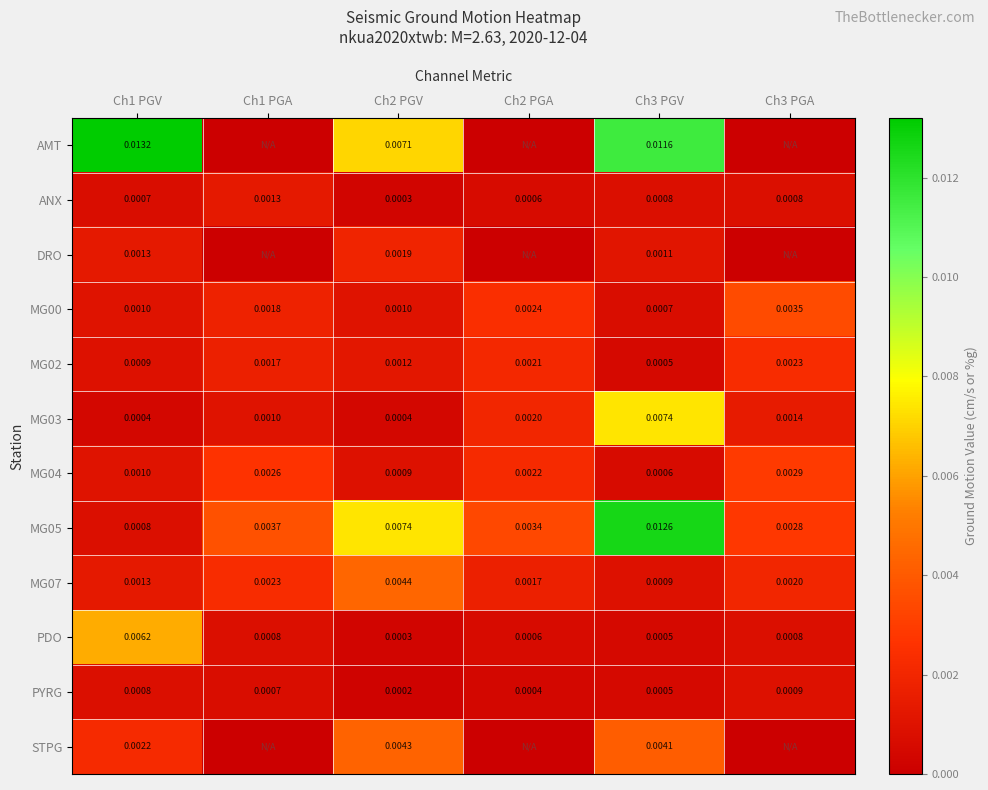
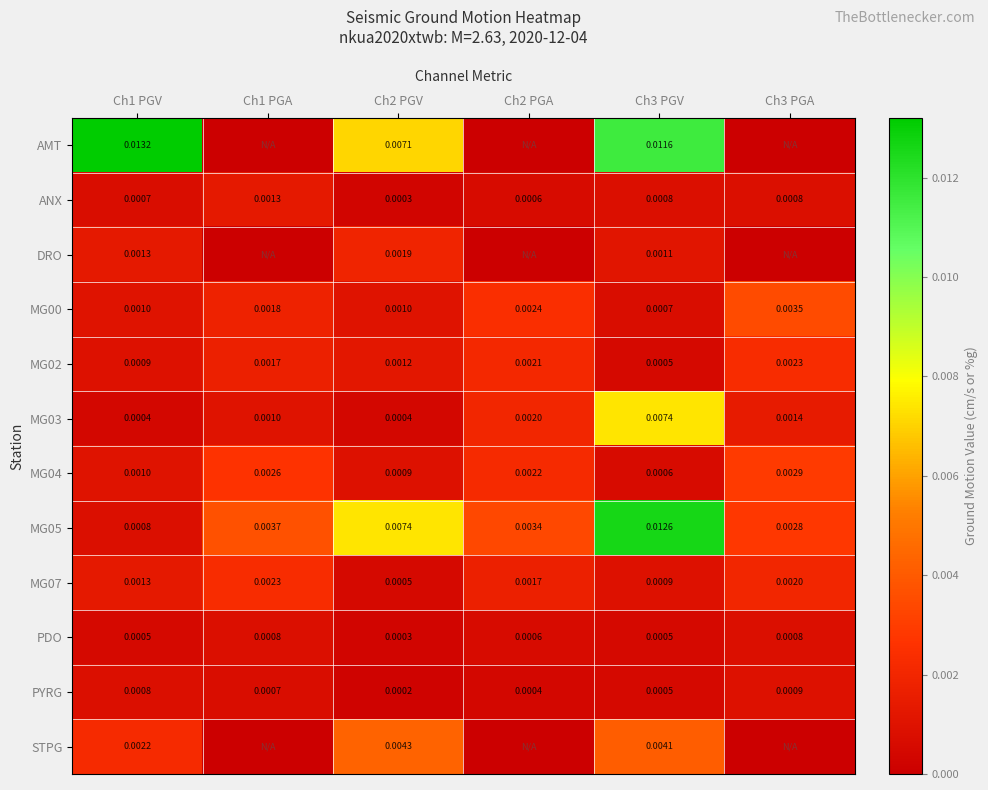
MG07, Ch2 PGV: 0.0044 -> 0.0005
PDO, Ch1 PGV: 0.0062 -> 0.0005
